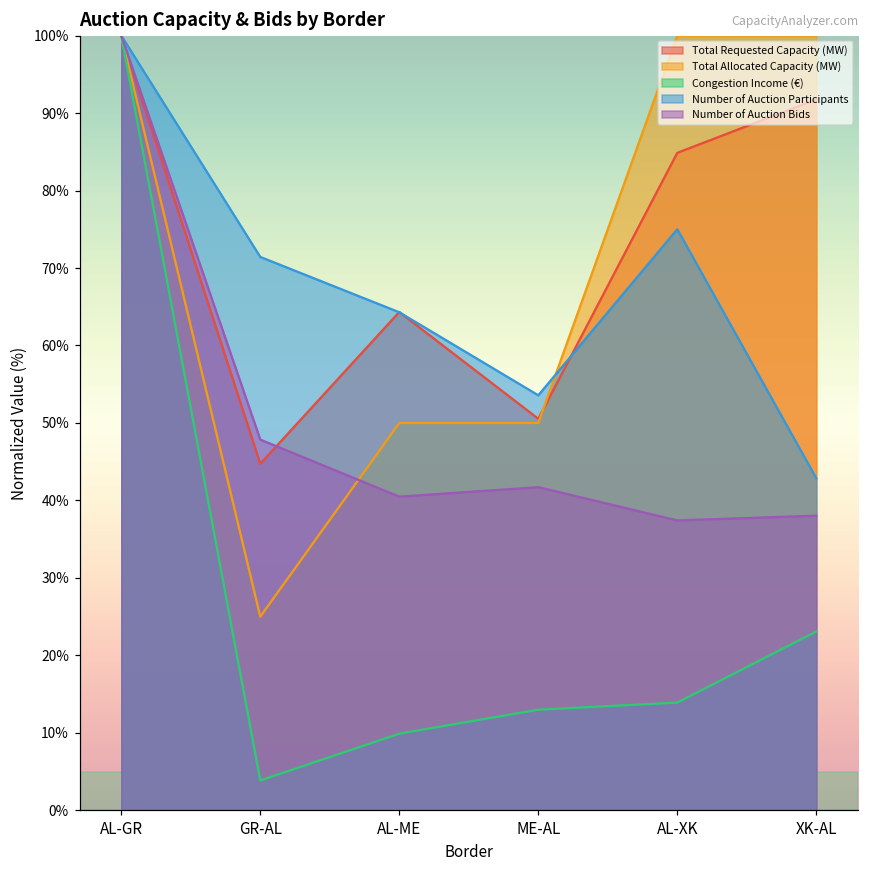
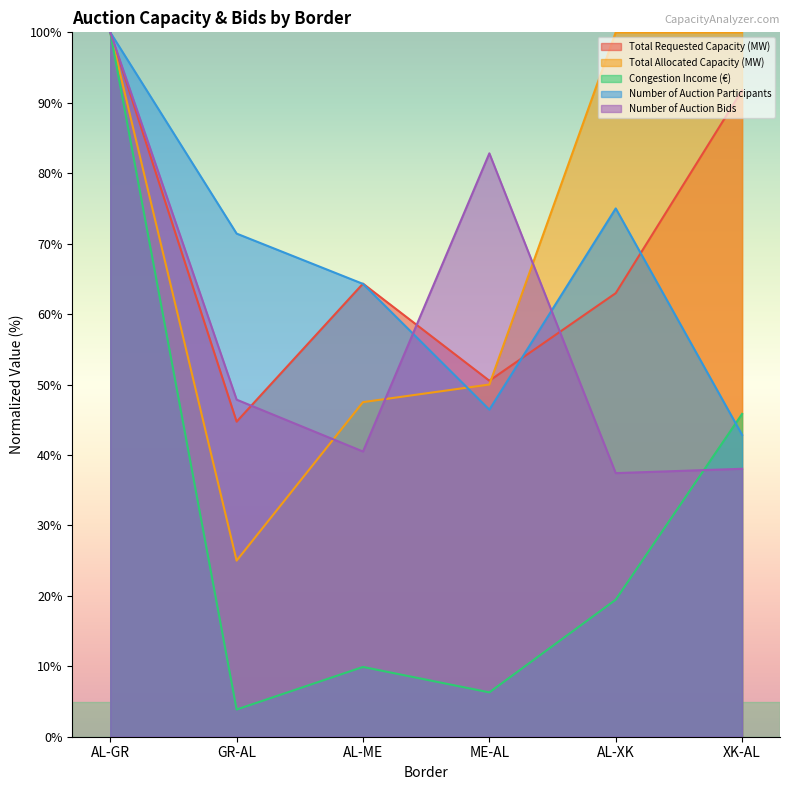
Total Allocated Capacity (MW), AL-ME: 50% -> 48%
Congestion Income (€), ME-AL: 13% -> 6%
Number of Auction Participants, ME-AL: 54% -> 46%
Number of Auction Bids, ME-AL: 42% -> 83%
Total Requested Capacity (MW), AL-XK: 85% -> 63%
Congestion Income (€), AL-XK: 14% -> 19%
Congestion Income (€), XK-AL: 23% -> 46%
